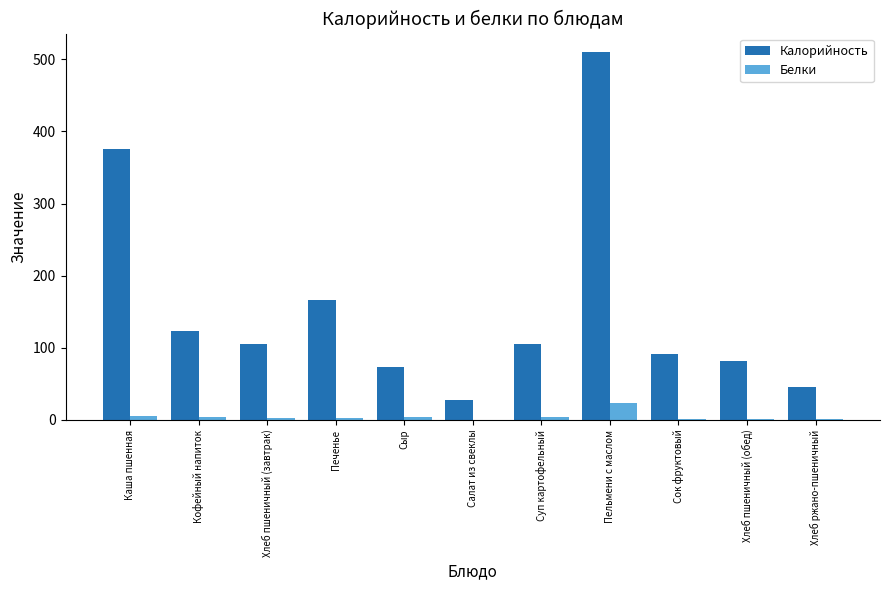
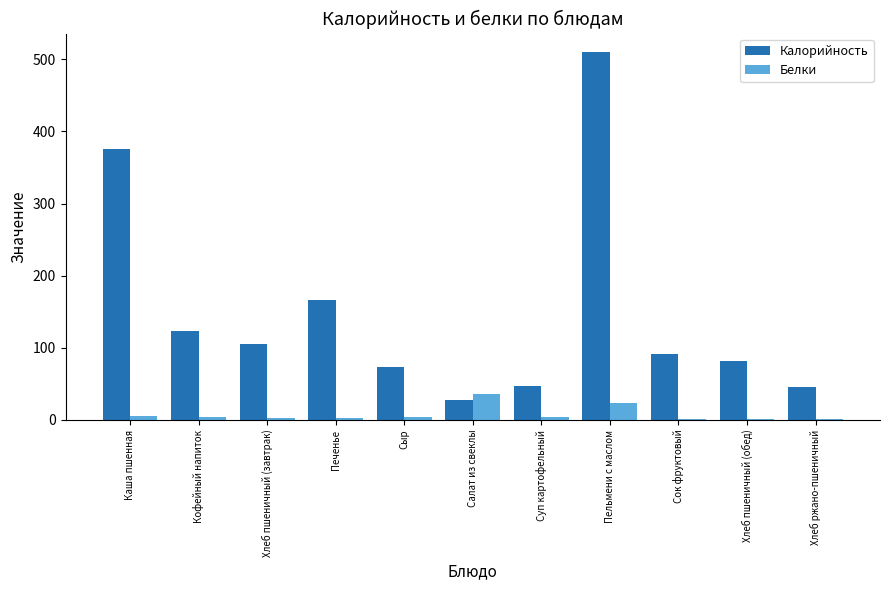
Белки, Салат из свеклы: 0 -> 40
Калорийность, Суп картофельный: 110 -> 50
